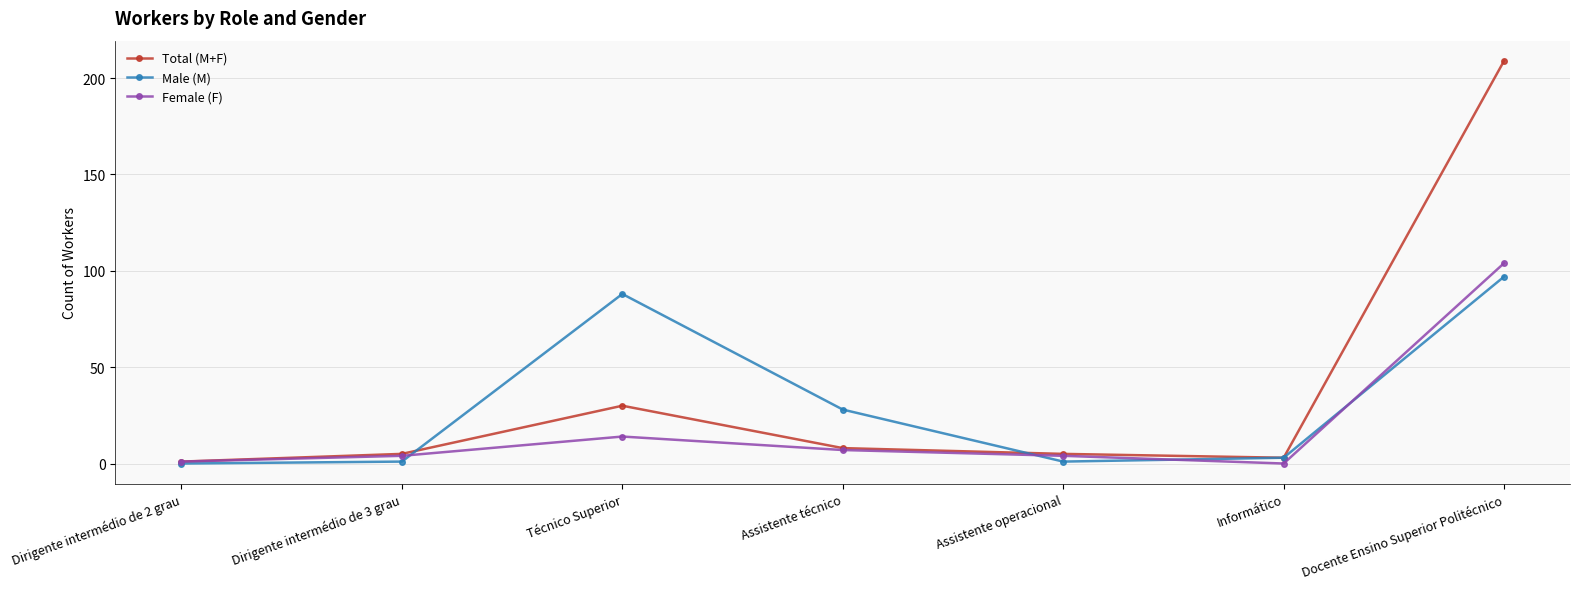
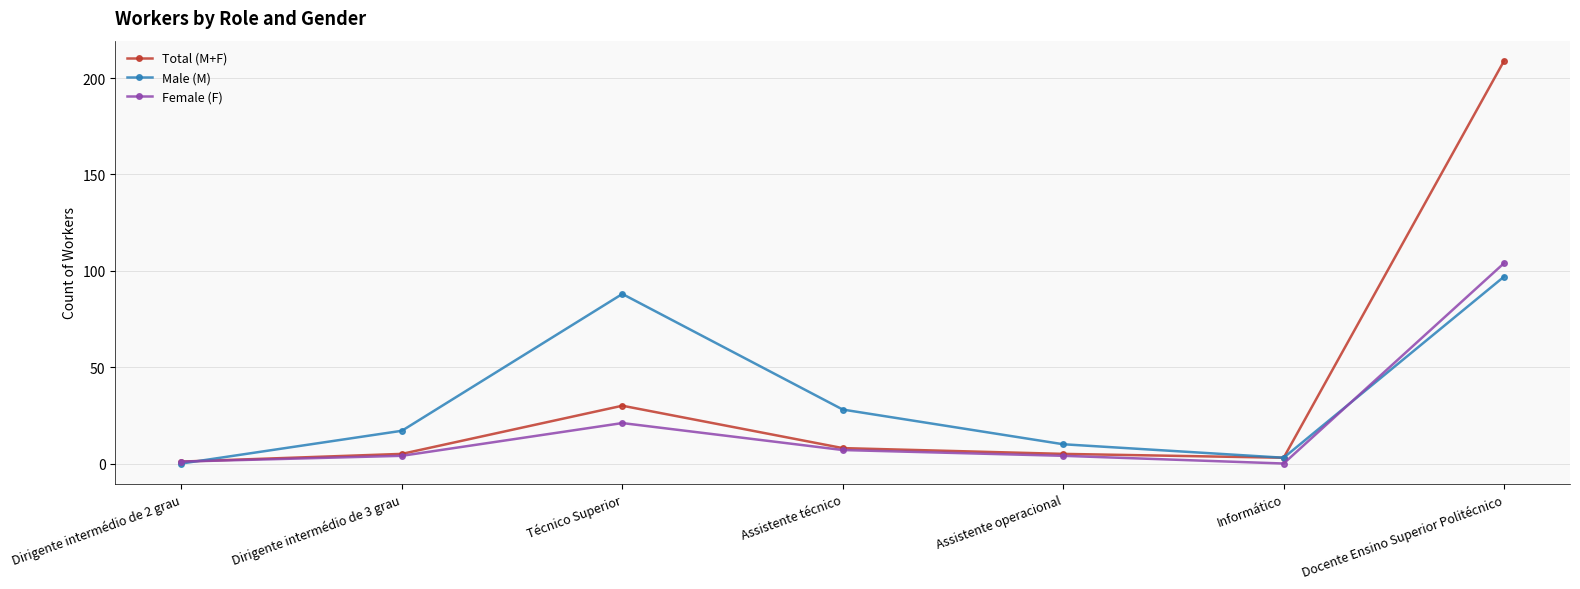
Male (M), Dirigente intermédio de 3 grau: 1 -> 17
Female (F), Técnico Superior: 14 -> 21
Male (M), Assistente operacional: 1 -> 10
